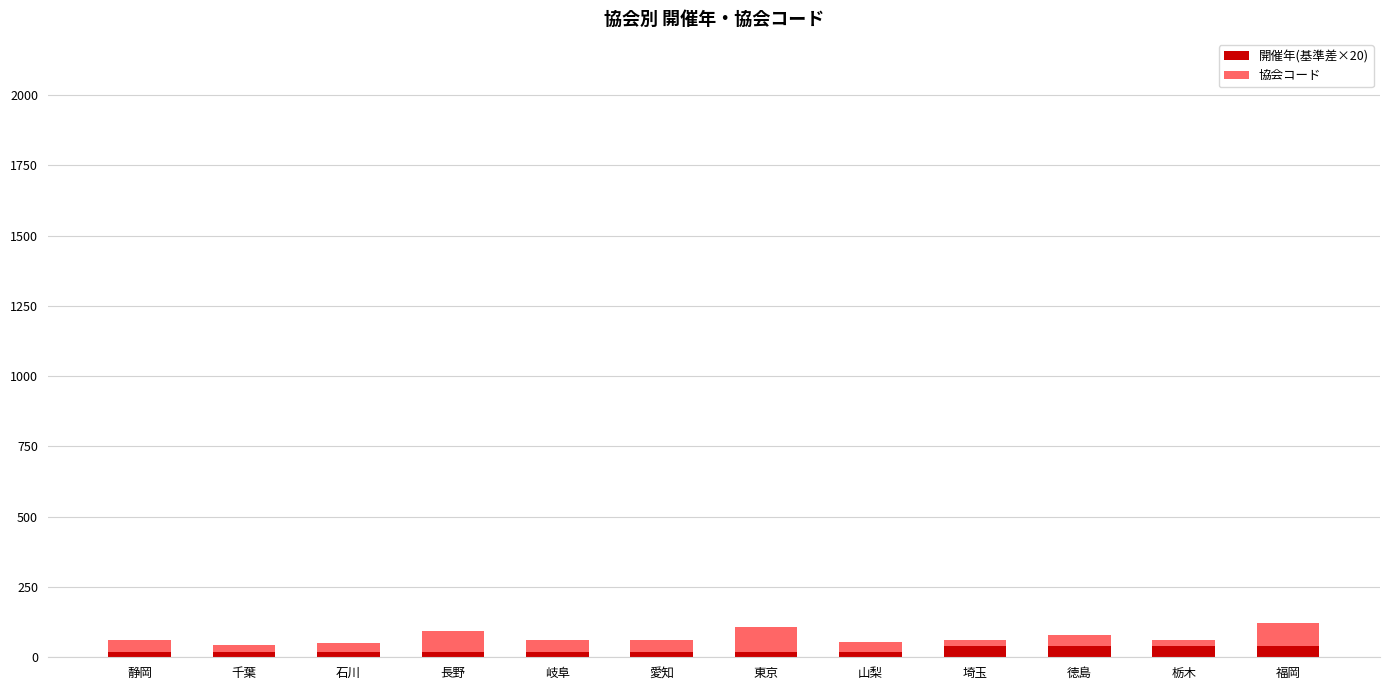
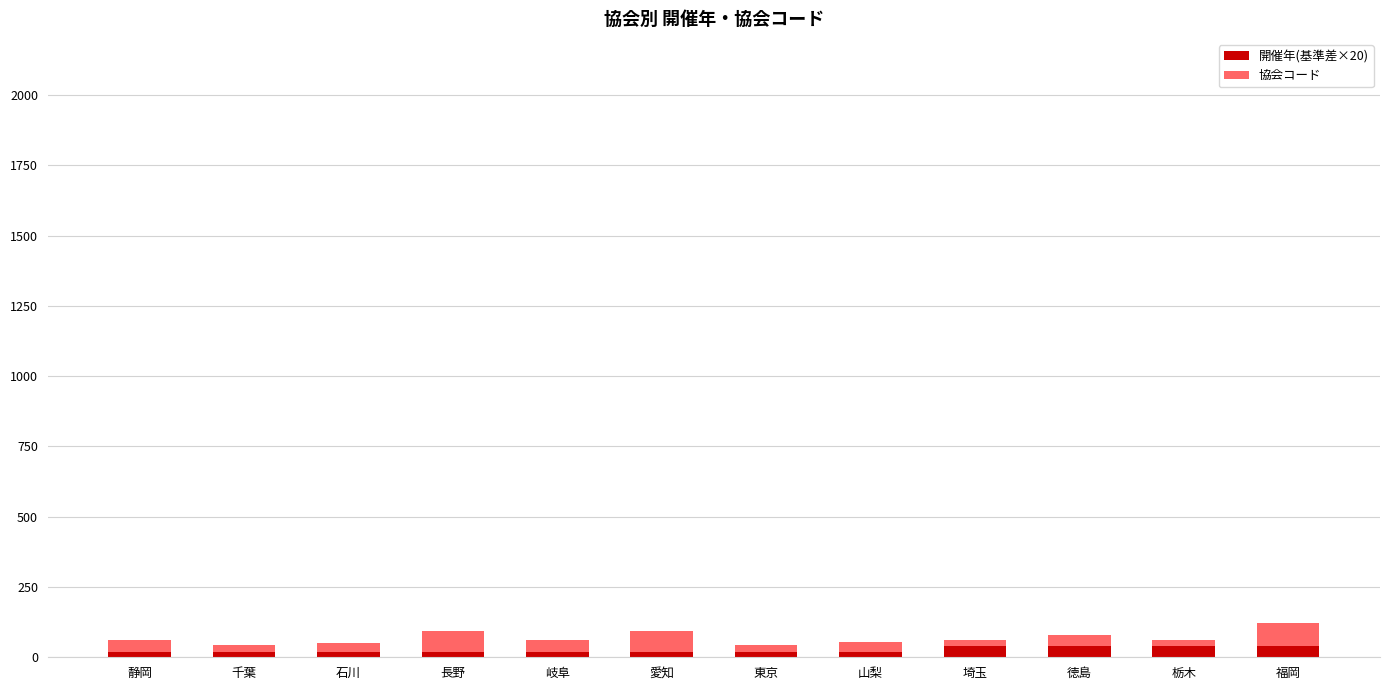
協会コード, 愛知: 40 -> 70
協会コード, 東京: 90 -> 30
